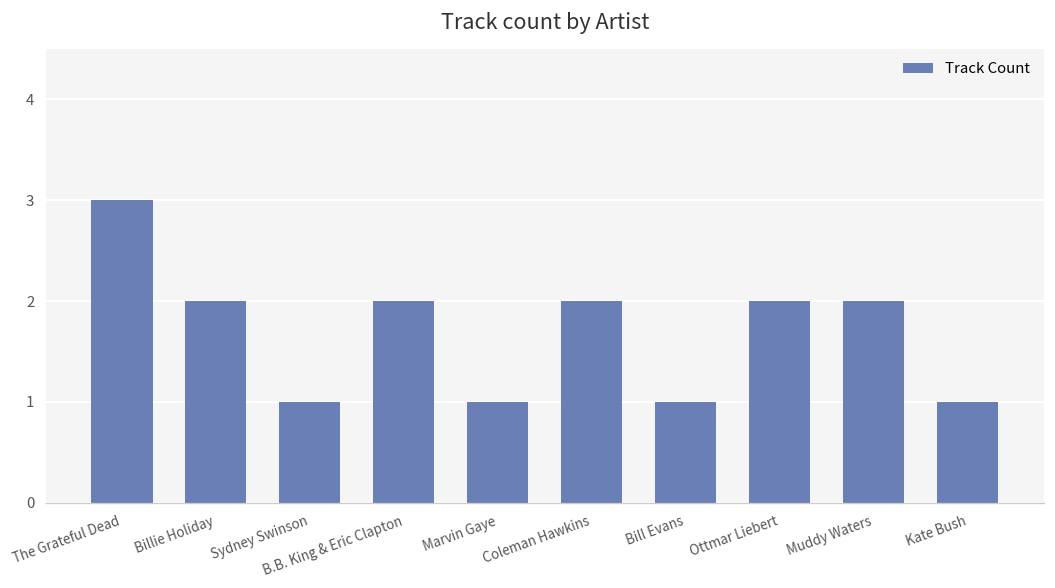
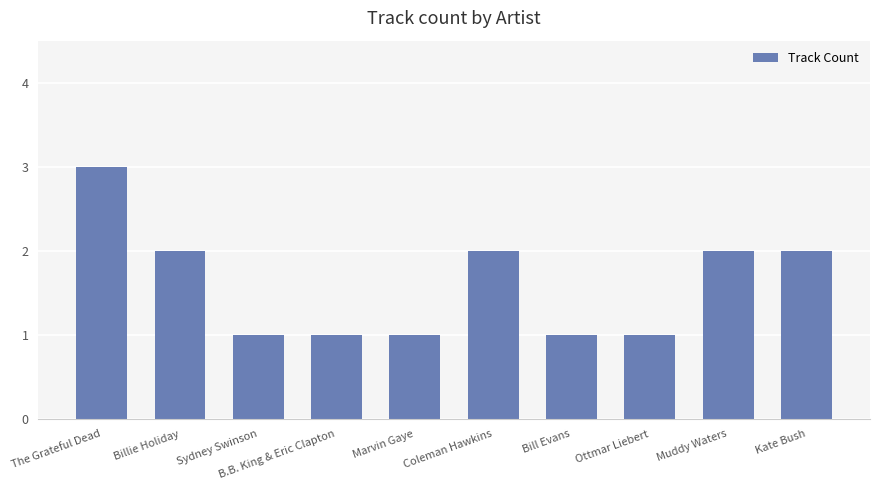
B.B. King & Eric Clapton: 2 -> 1
Ottmar Liebert: 2 -> 1
Kate Bush: 1 -> 2
